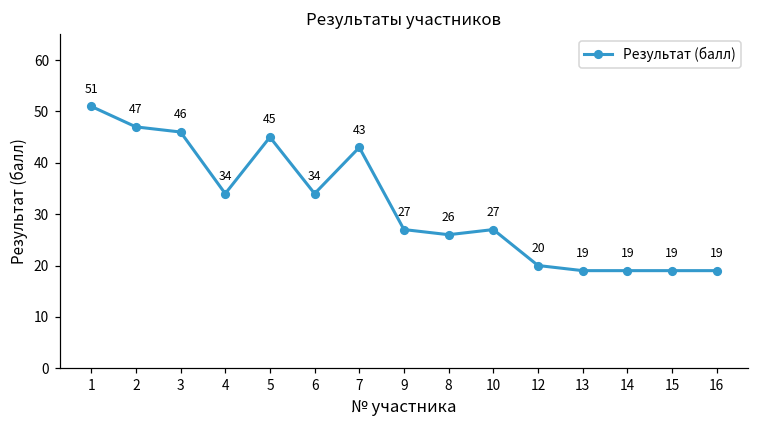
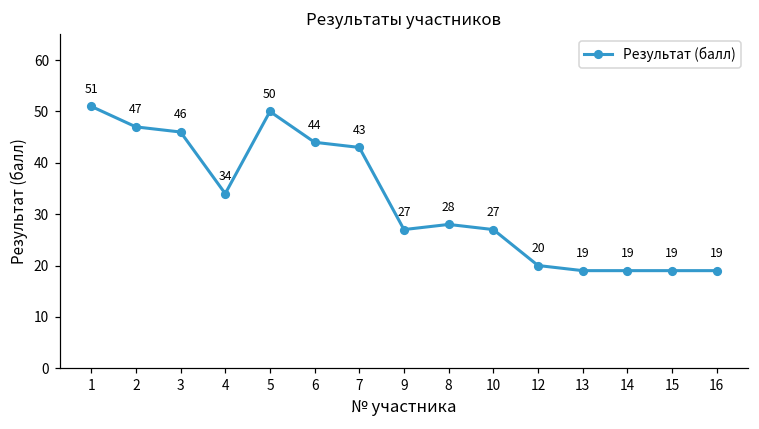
5: 45 -> 50
6: 34 -> 44
8: 26 -> 28
